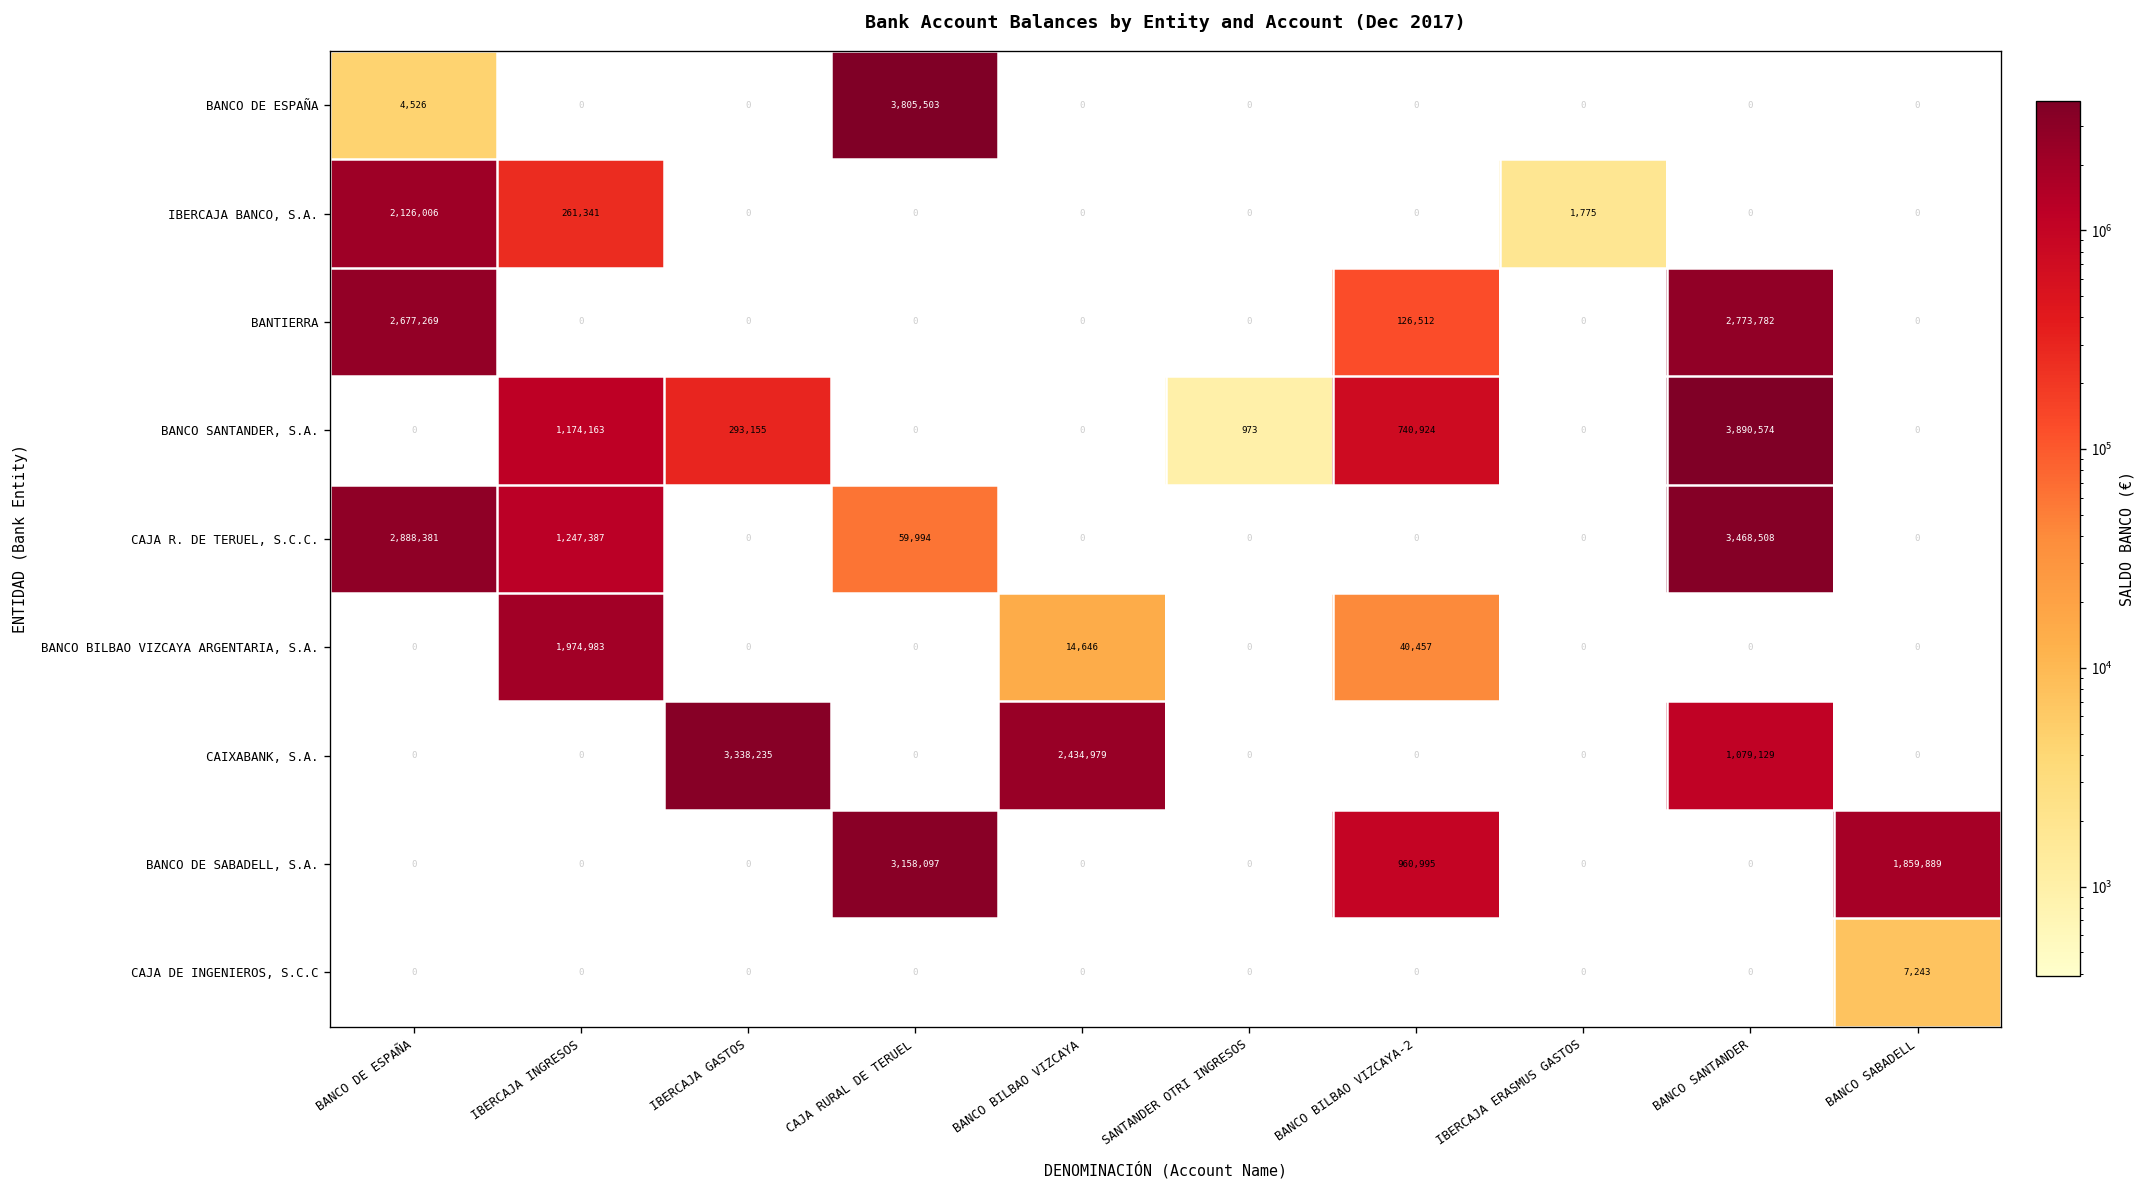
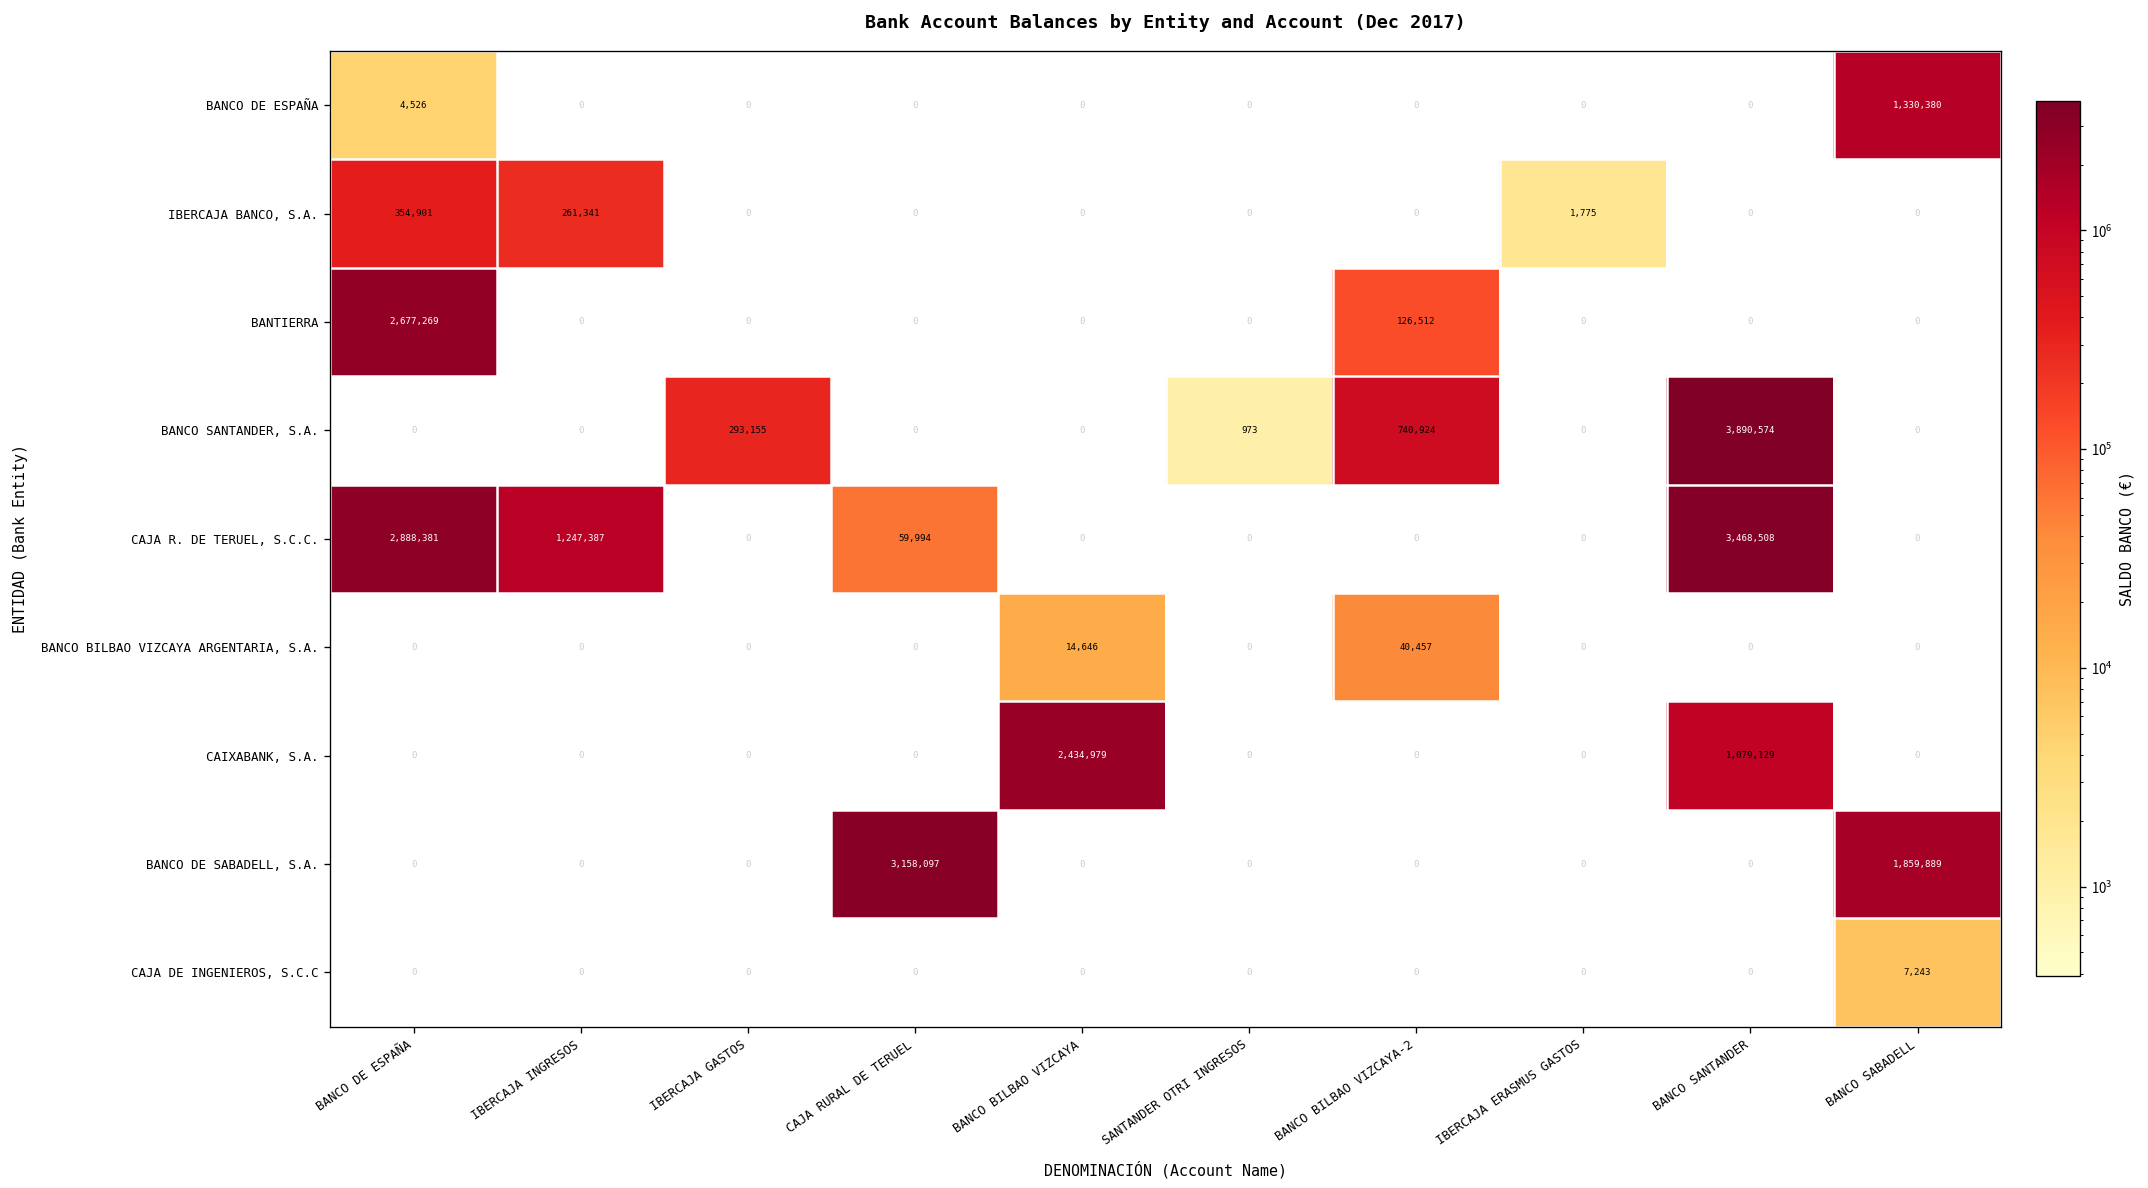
BANCO DE ESPAÑA, CAJA RURAL DE TERUEL: 3,805,503 -> 0
BANCO DE ESPAÑA, BANCO SABADELL: 0 -> 1,330,380
IBERCAJA BANCO, S.A., BANCO DE ESPAÑA: 2,126,006 -> 354,901
BANTIERRA, BANCO SANTANDER: 2,773,782 -> 0
BANCO SANTANDER, S.A., IBERCAJA INGRESOS: 1,174,163 -> 0
BANCO BILBAO VIZCAYA ARGENTARIA, S.A., IBERCAJA INGRESOS: 1,974,983 -> 0
CAIXABANK, S.A., IBERCAJA GASTOS: 3,338,235 -> 0
BANCO DE SABADELL, S.A., BANCO BILBAO VIZCAYA-2: 960,995 -> 0
